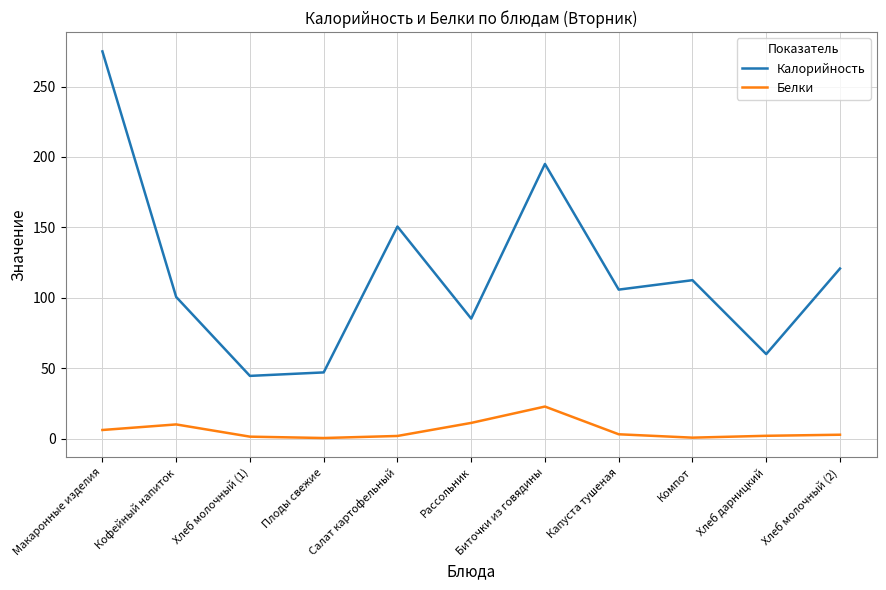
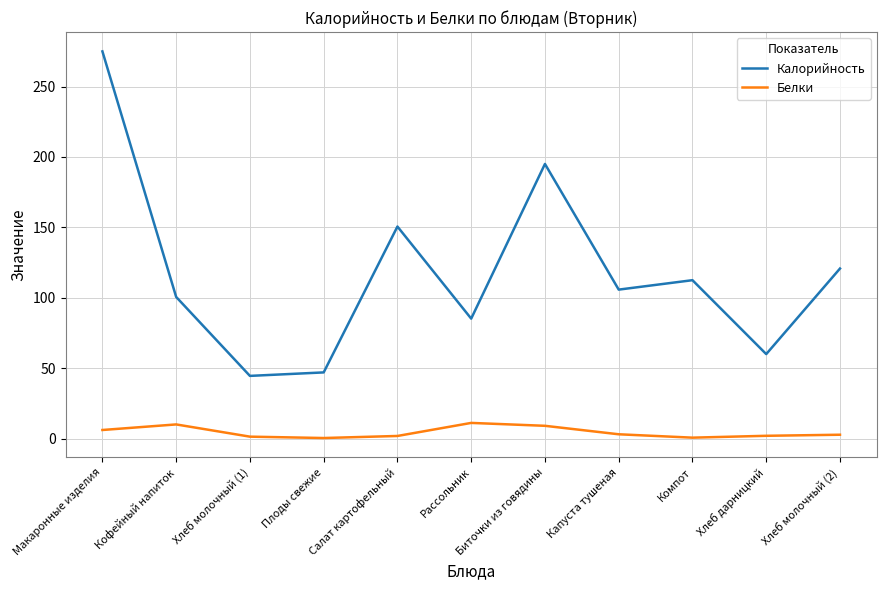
Белки, Биточки из говядины: 23 -> 9
